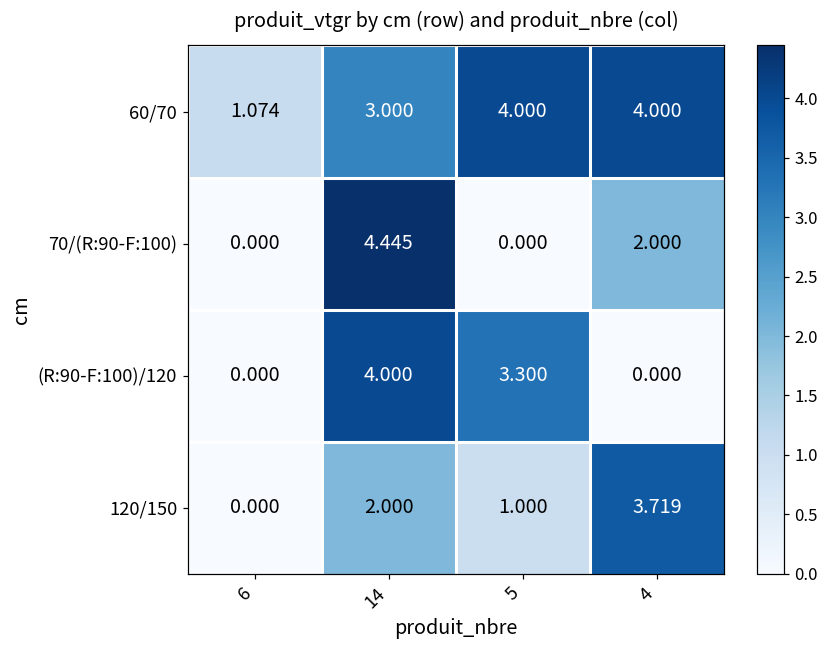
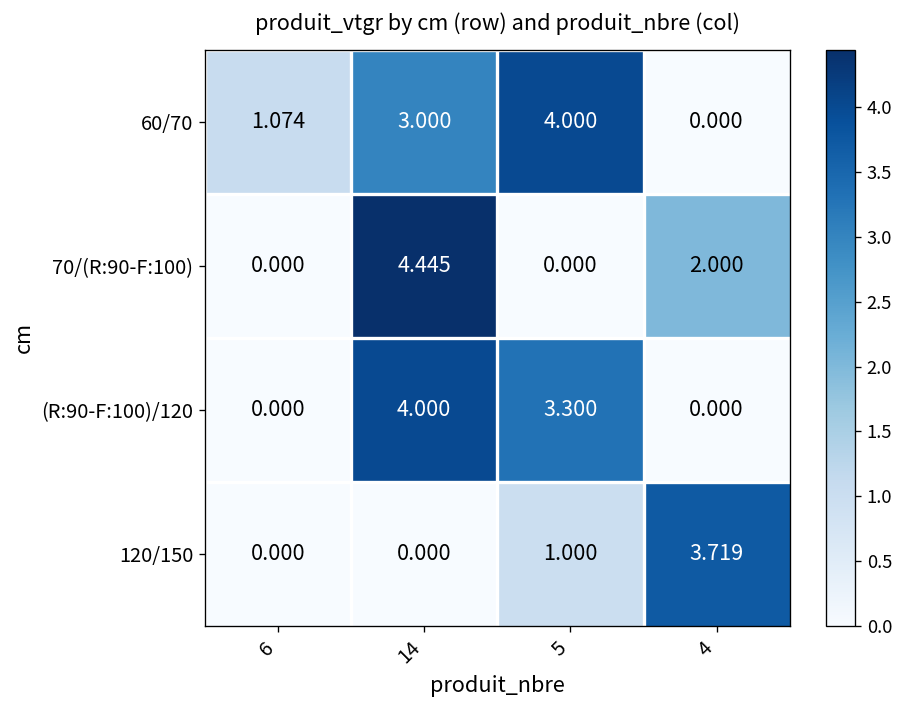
60/70, 4: 4.000 -> 0.000
120/150, 14: 2.000 -> 0.000
